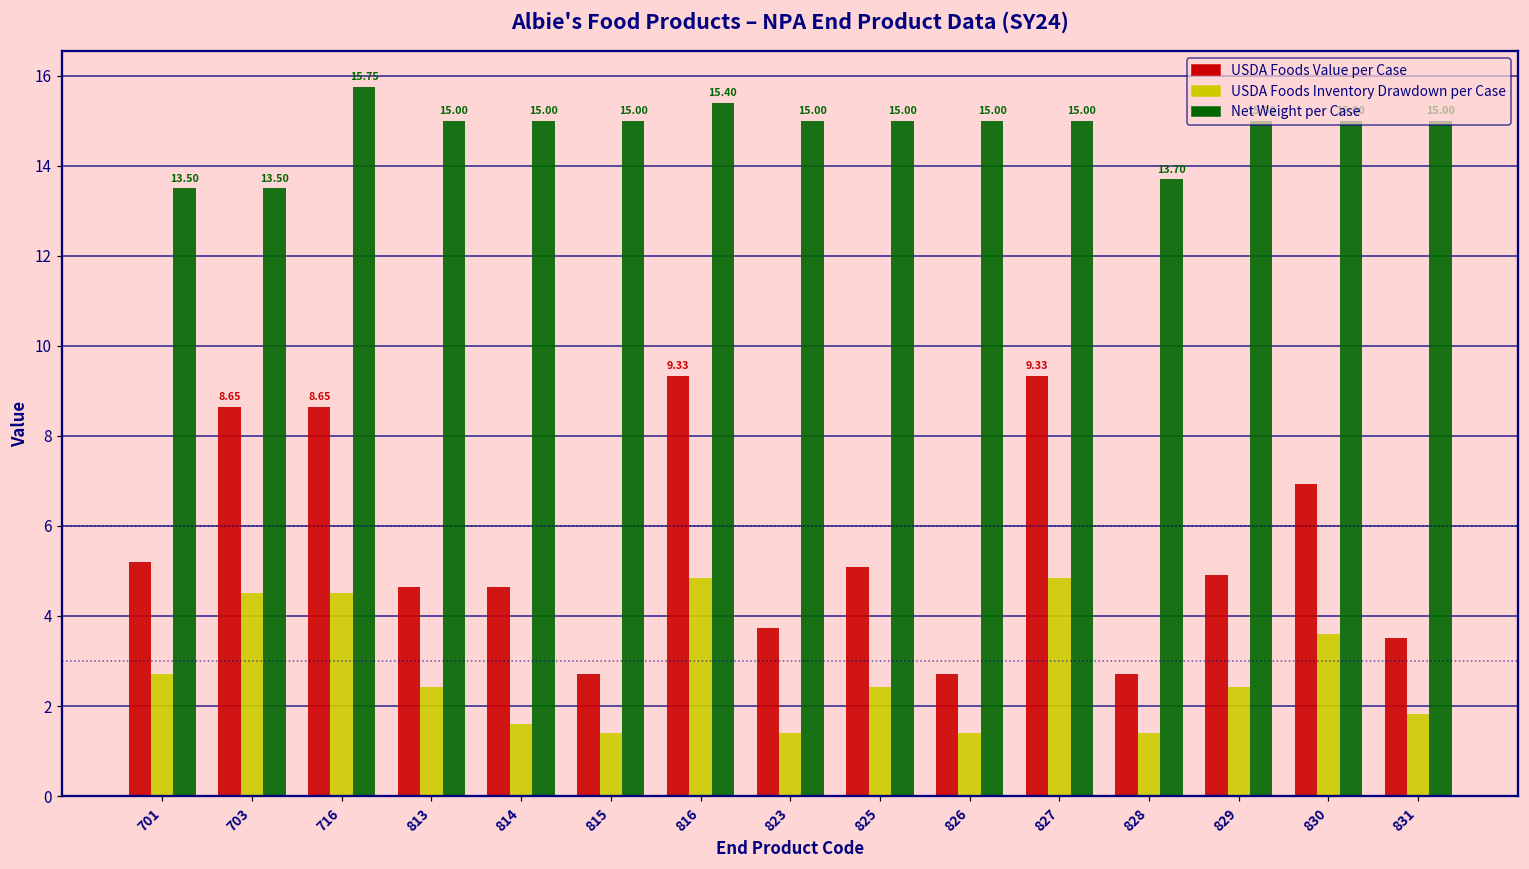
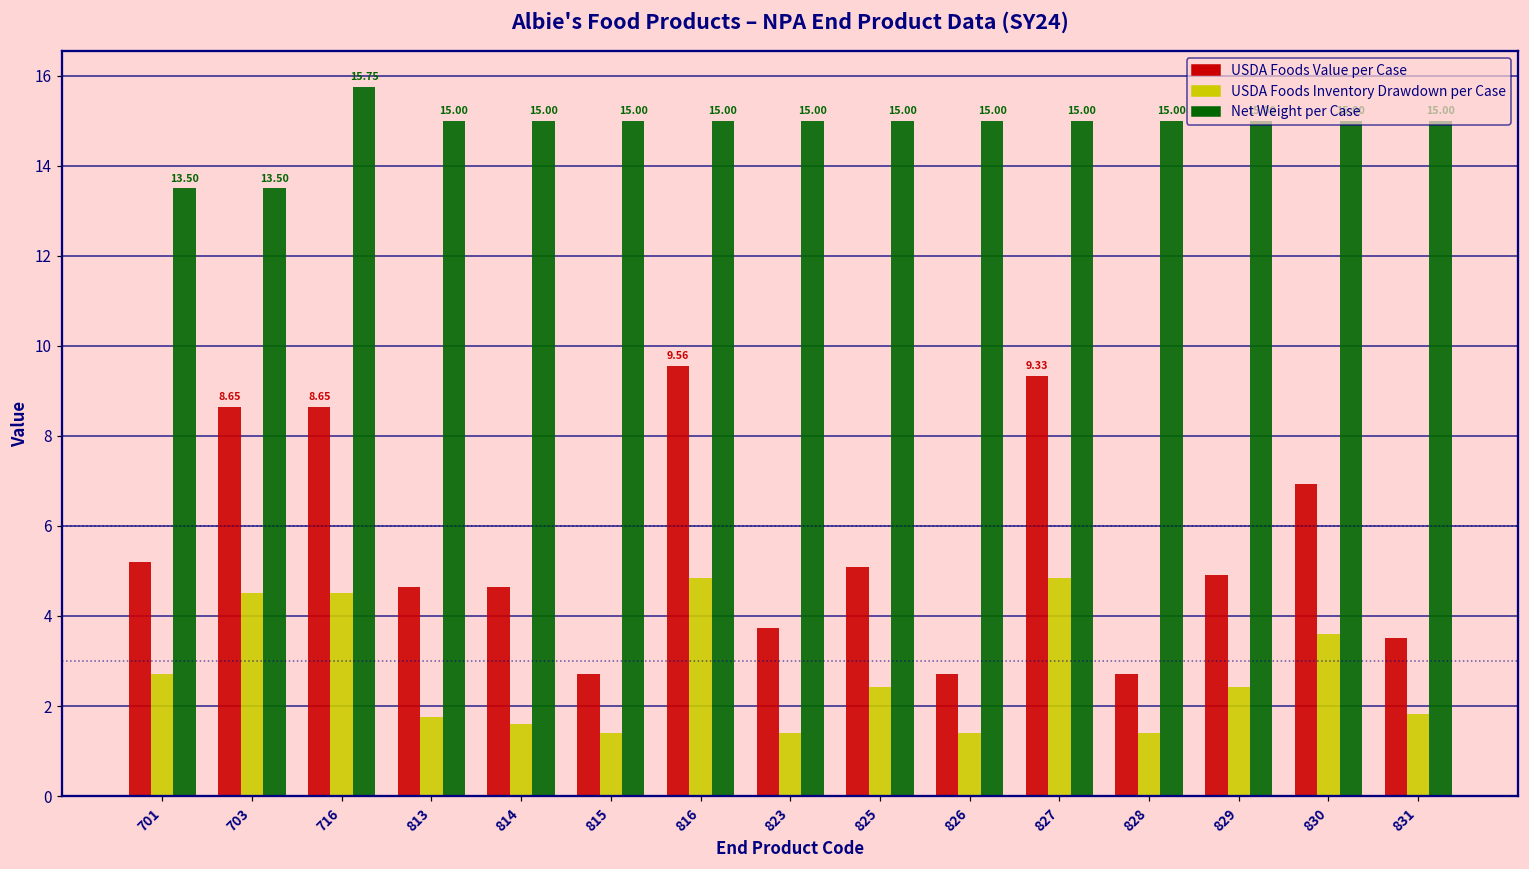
USDA Foods Inventory Drawdown per Case, 813: 2.4 -> 1.8
USDA Foods Value per Case, 816: 9.33 -> 9.56
Net Weight per Case, 816: 15.40 -> 15.00
Net Weight per Case, 828: 13.70 -> 15.00
